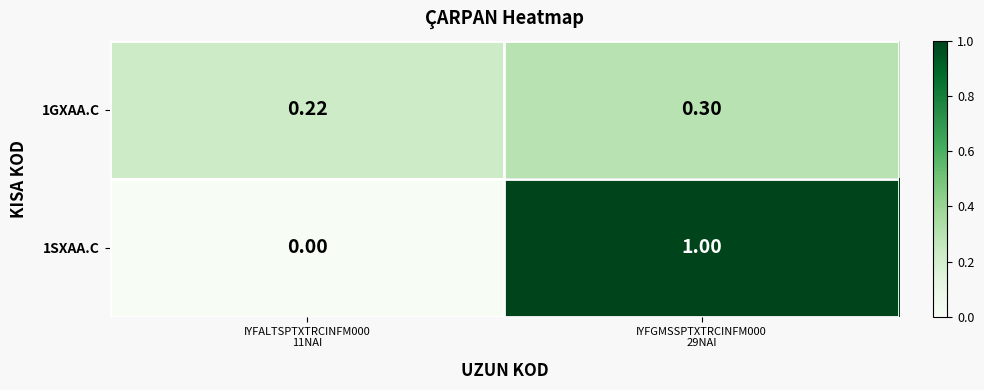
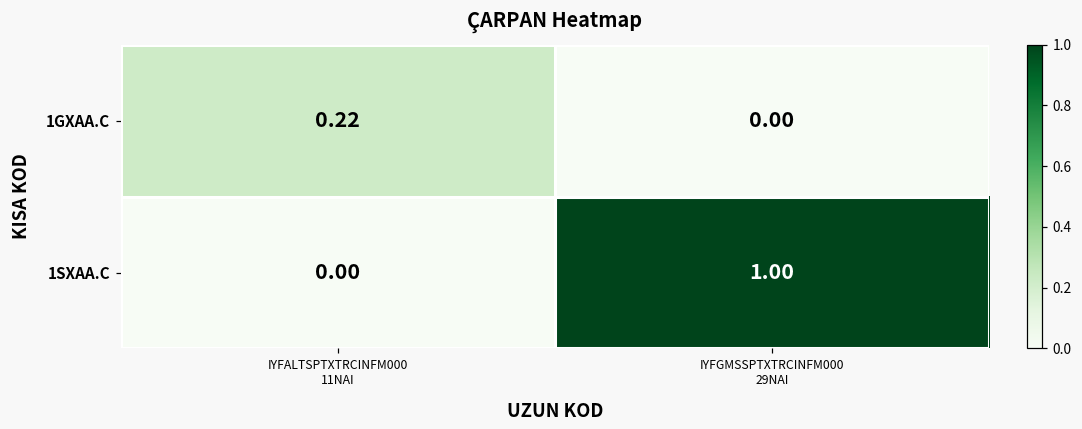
1GXAA.C, IYFGMSSPTXTRCINFM000 29NAI: 0.30 -> 0.00
